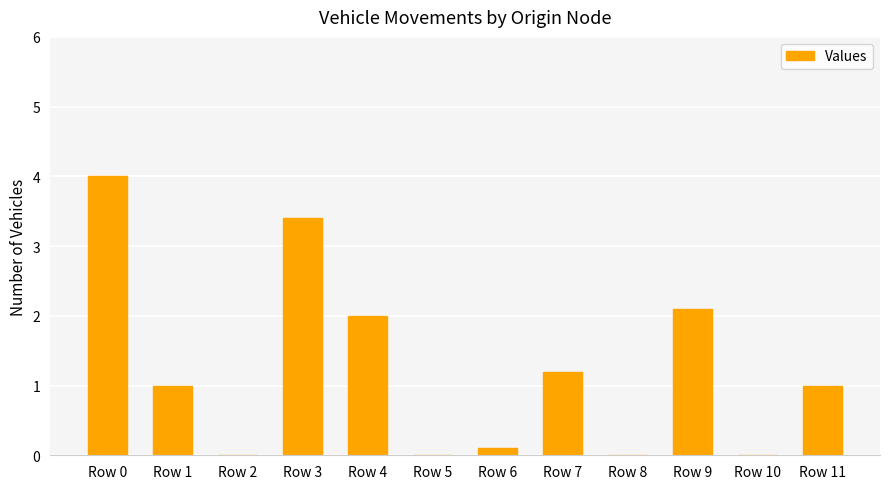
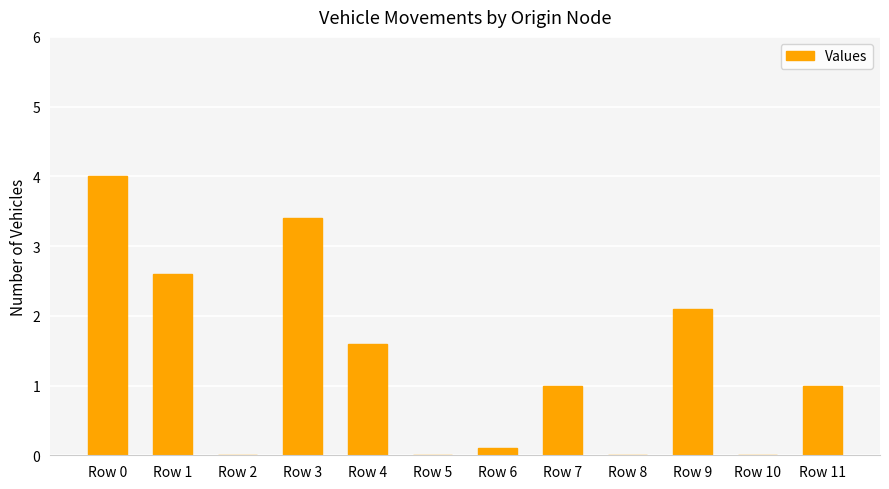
Row 1: 1.0 -> 2.6
Row 4: 2.0 -> 1.6
Row 7: 1.2 -> 1.0
